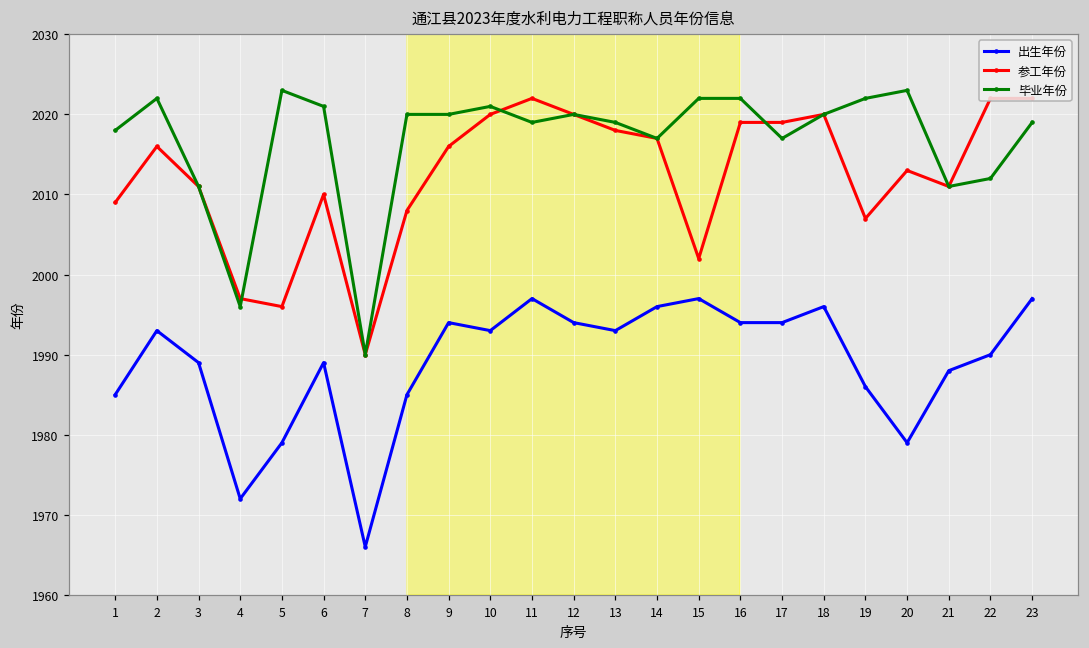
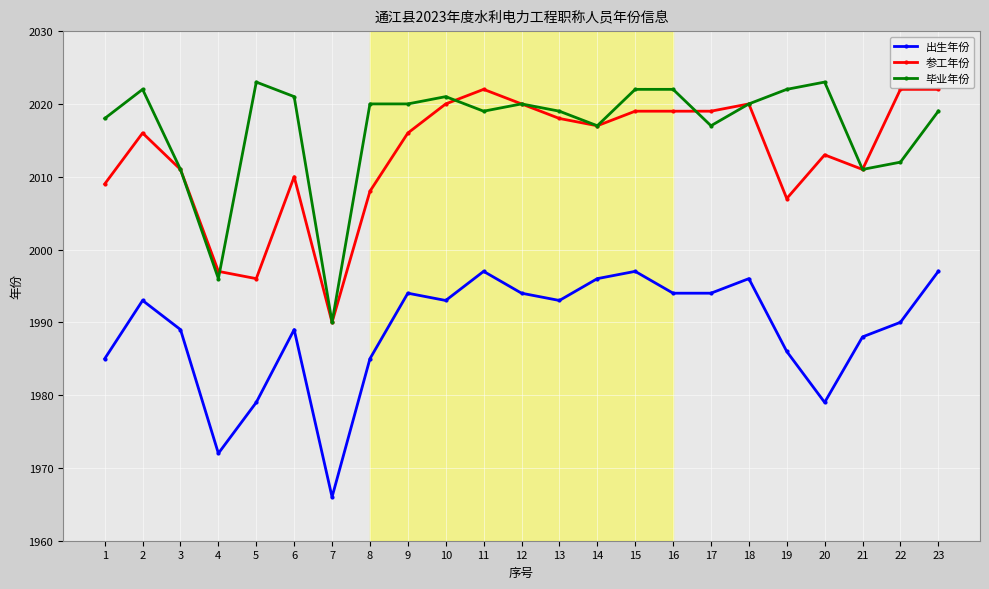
参工年份, 15: 2002 -> 2019
